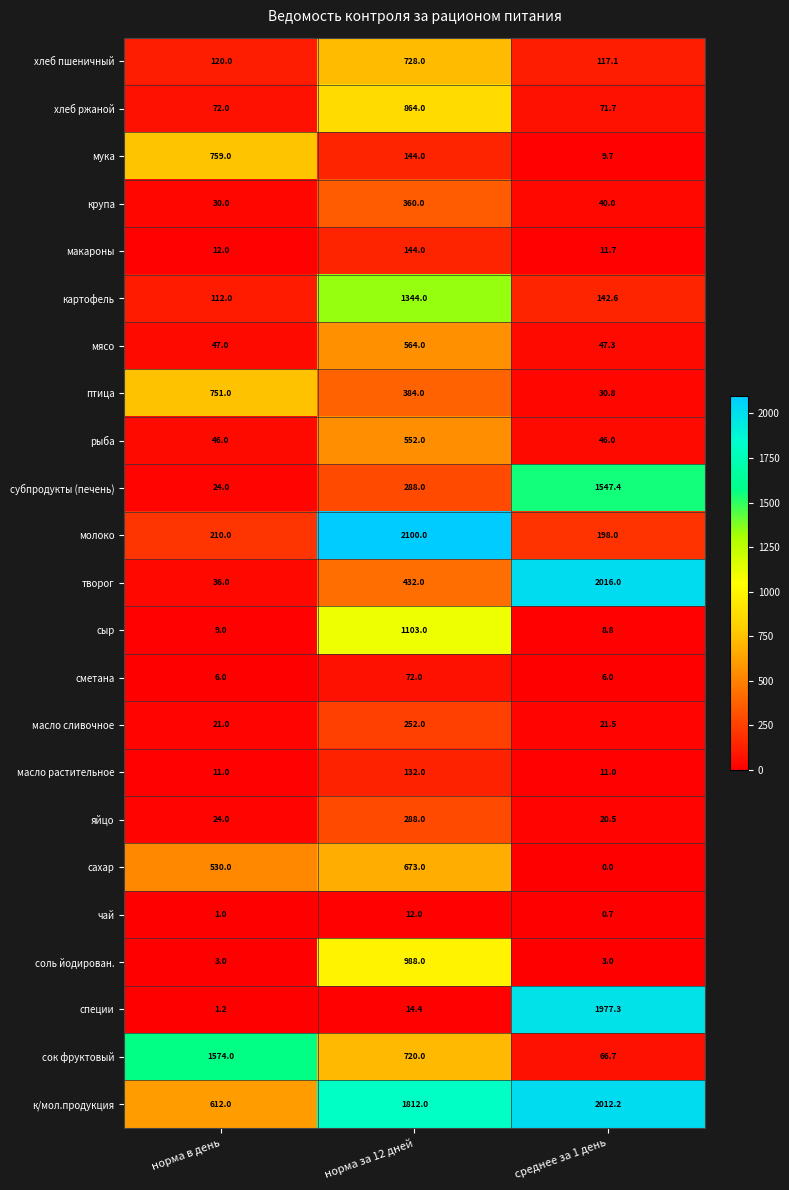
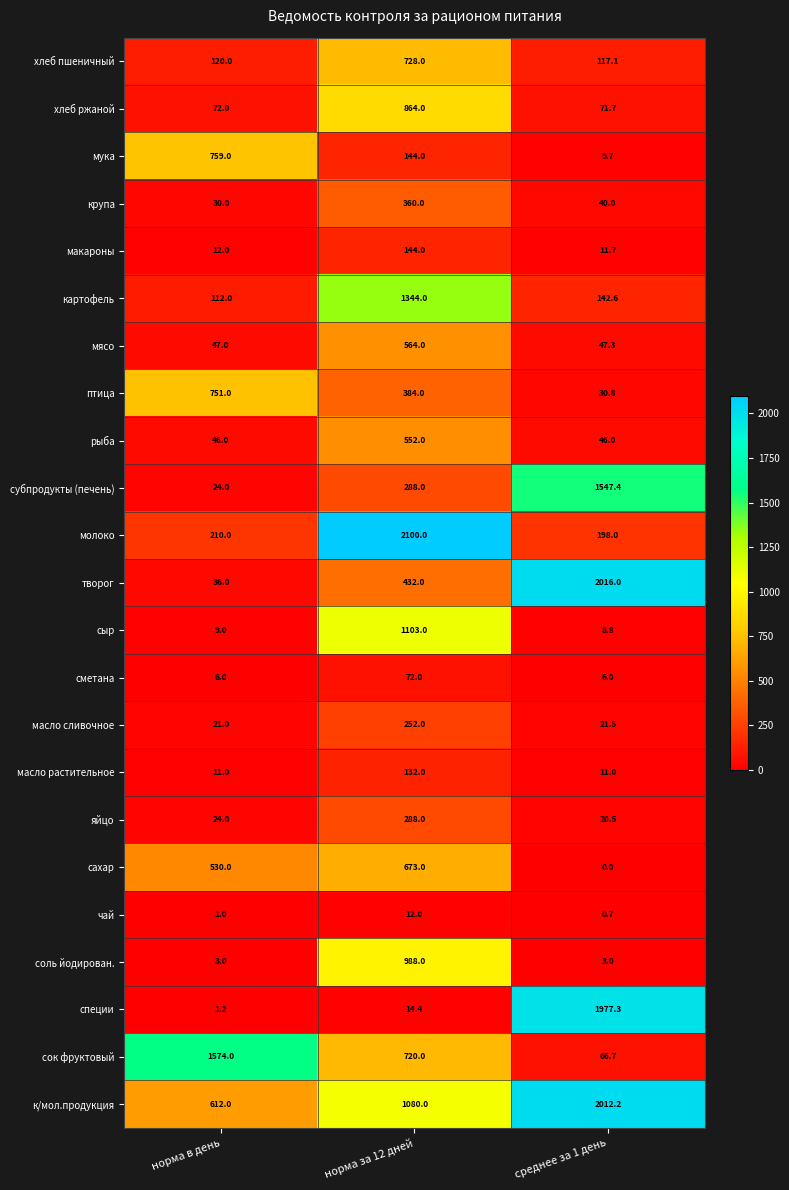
к/мол.продукция, норма за 12 дней: 1812.0 -> 1080.0
